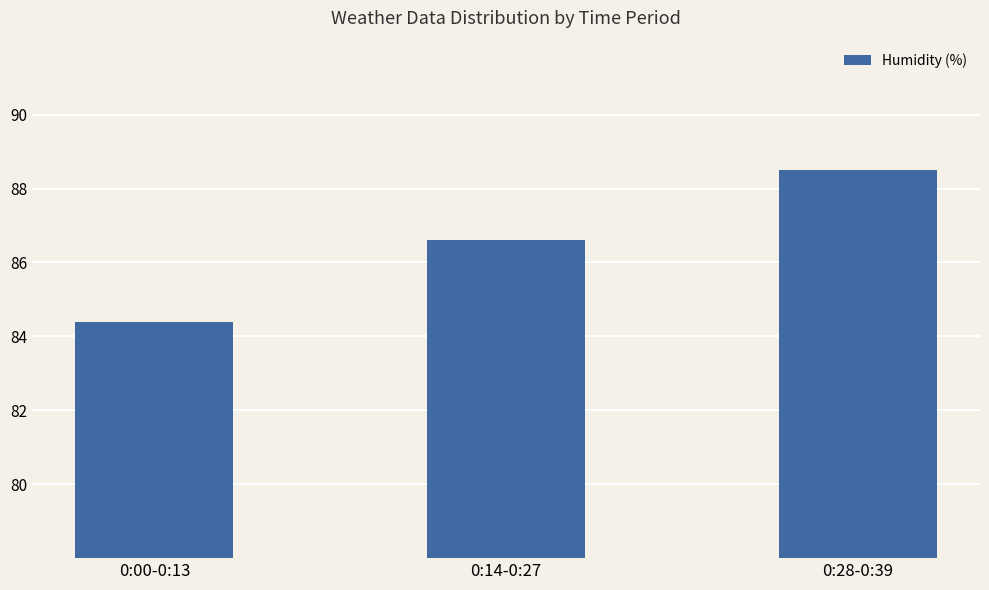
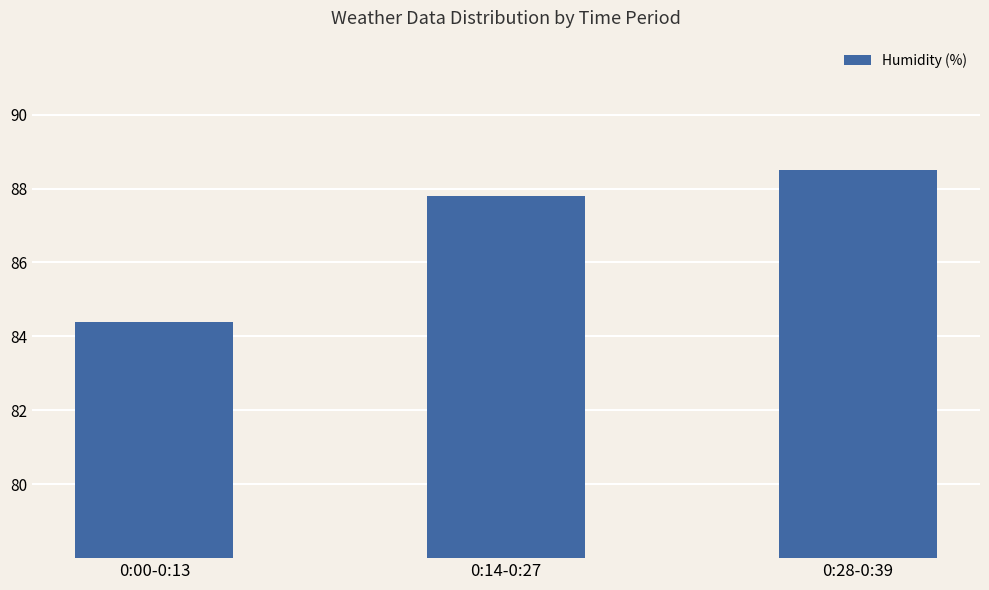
0:14-0:27: 86.6 -> 87.8
